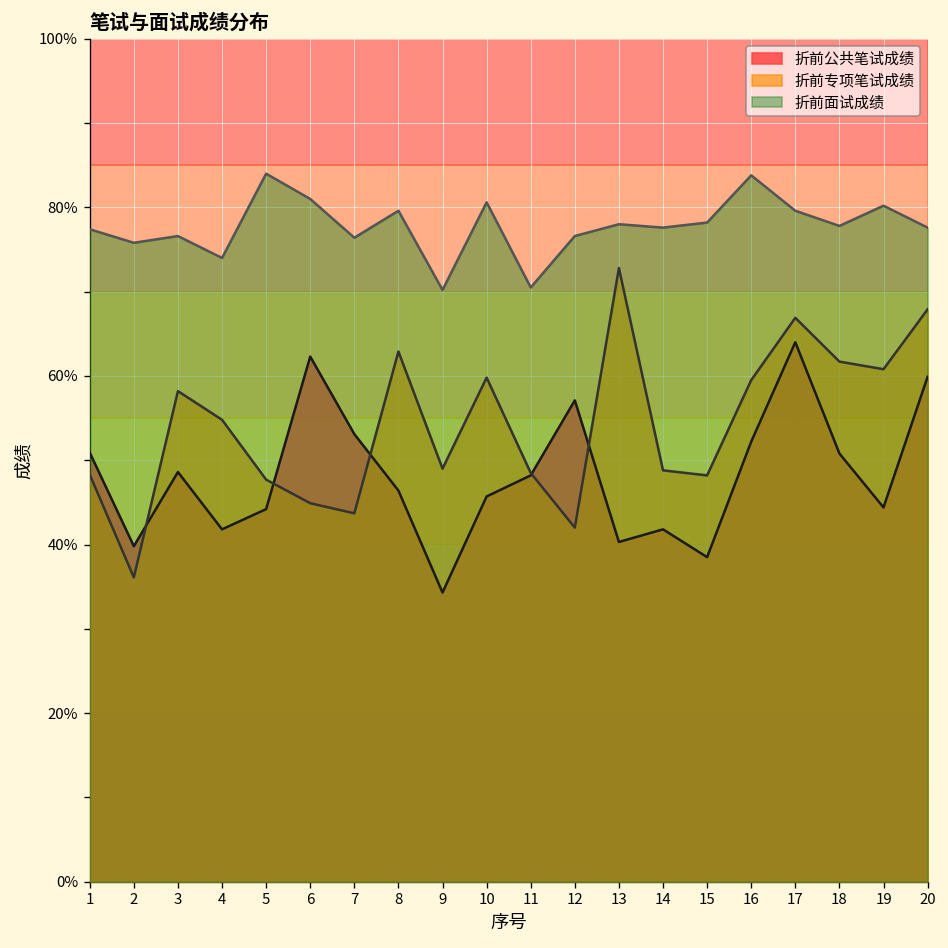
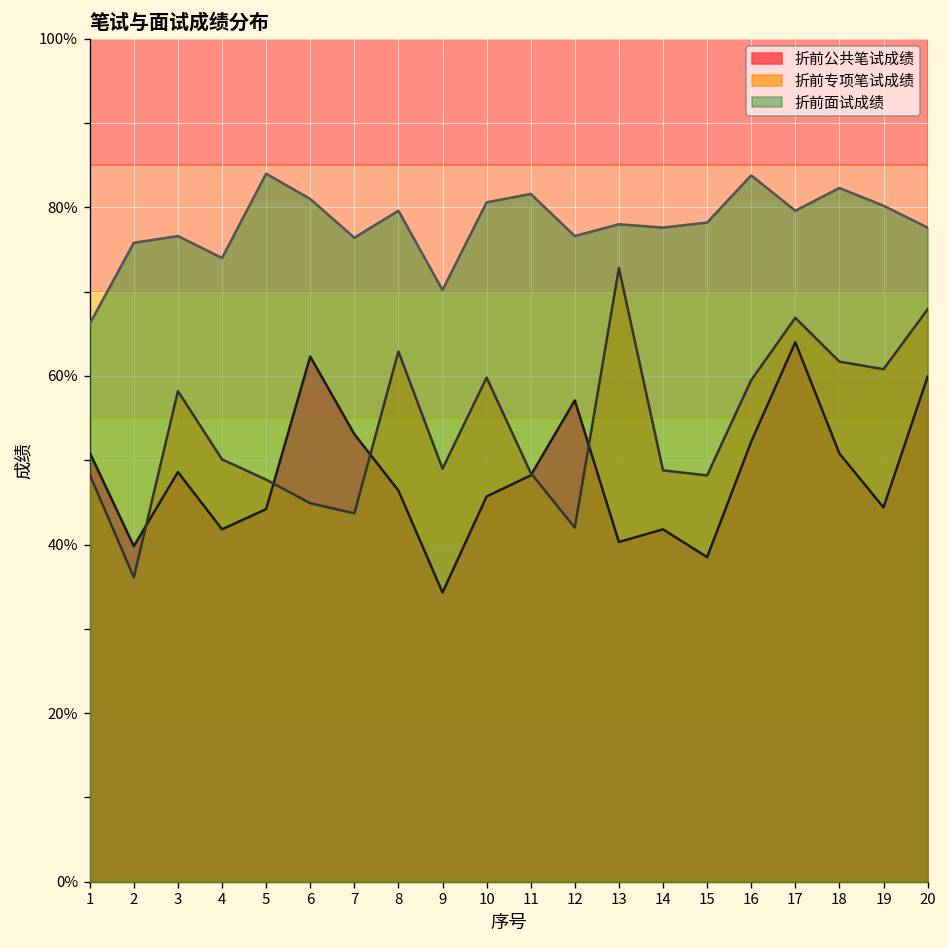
折前面试成绩, 1: 77% -> 66%
折前专项笔试成绩, 4: 55% -> 50%
折前面试成绩, 11: 71% -> 82%
折前面试成绩, 18: 78% -> 82%
